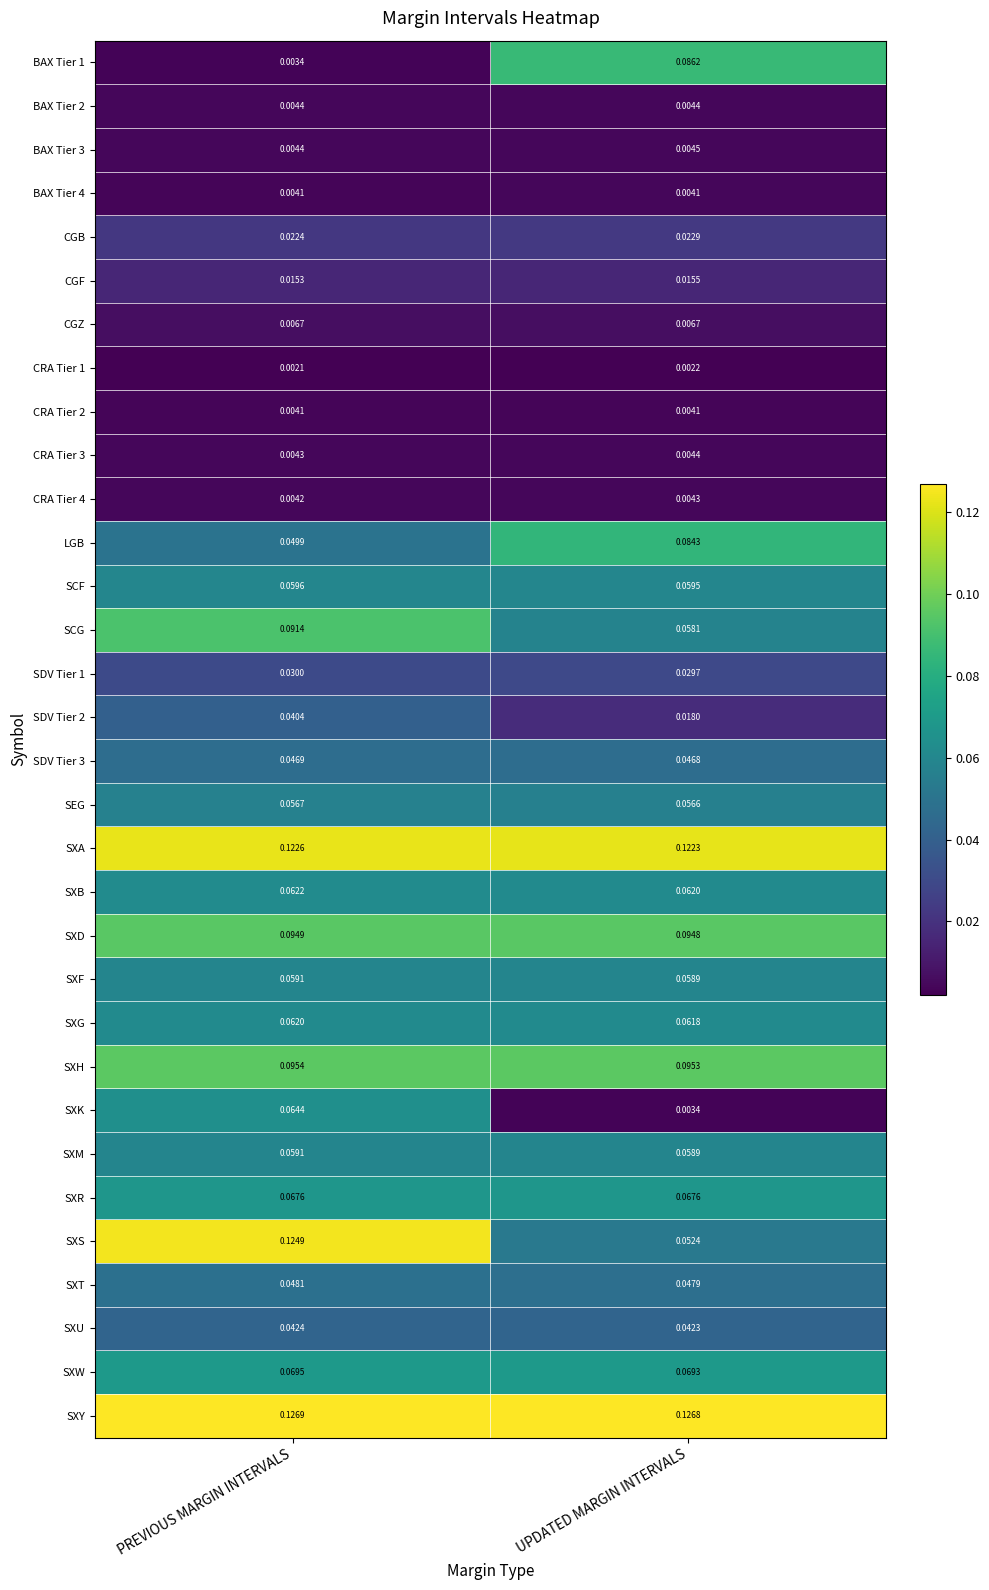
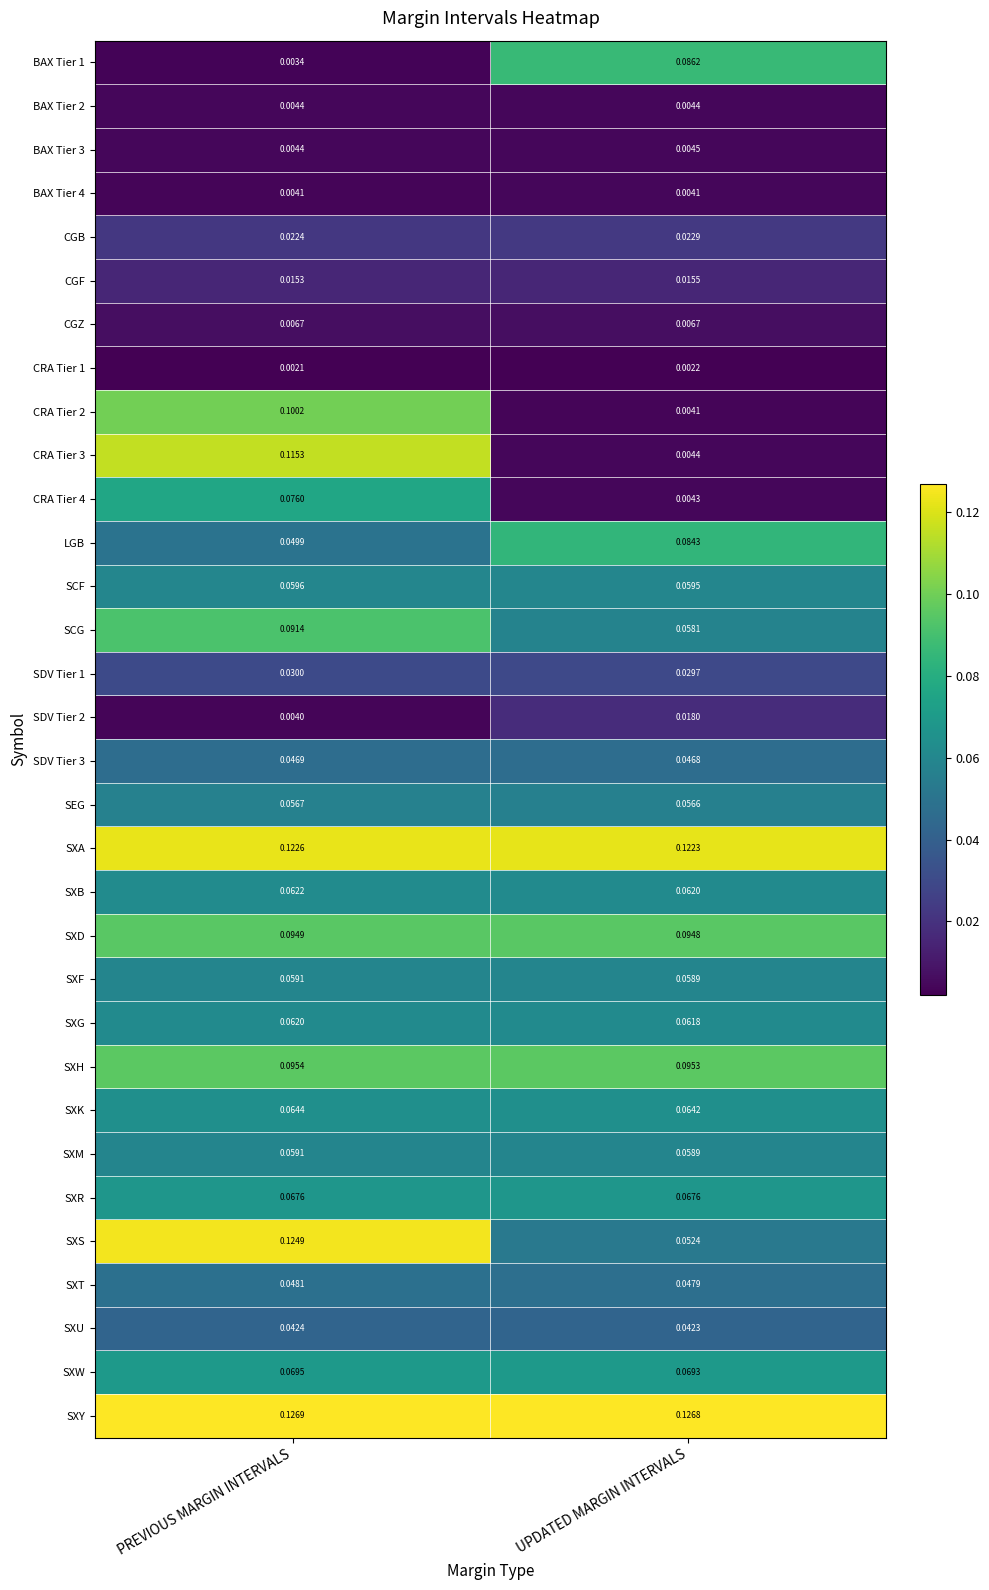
CRA Tier 2, PREVIOUS MARGIN INTERVALS: 0.0041 -> 0.1002
CRA Tier 3, PREVIOUS MARGIN INTERVALS: 0.0043 -> 0.1153
CRA Tier 4, PREVIOUS MARGIN INTERVALS: 0.0042 -> 0.0760
SDV Tier 2, PREVIOUS MARGIN INTERVALS: 0.0404 -> 0.0040
SXK, UPDATED MARGIN INTERVALS: 0.0034 -> 0.0642
